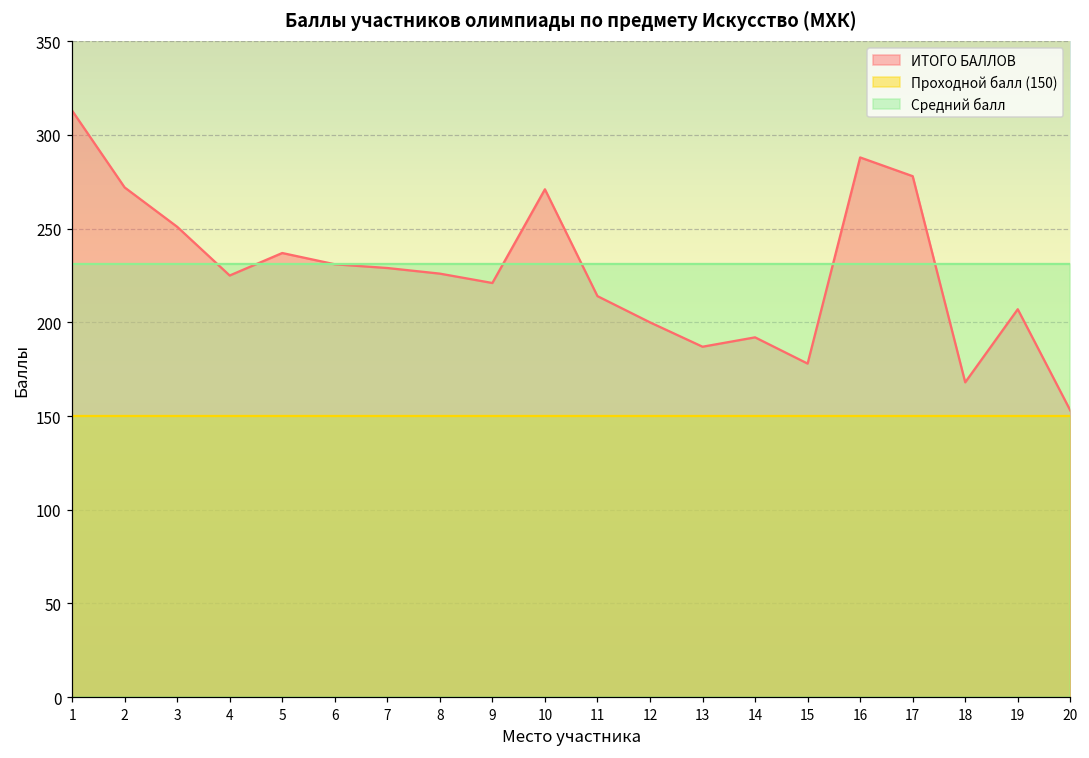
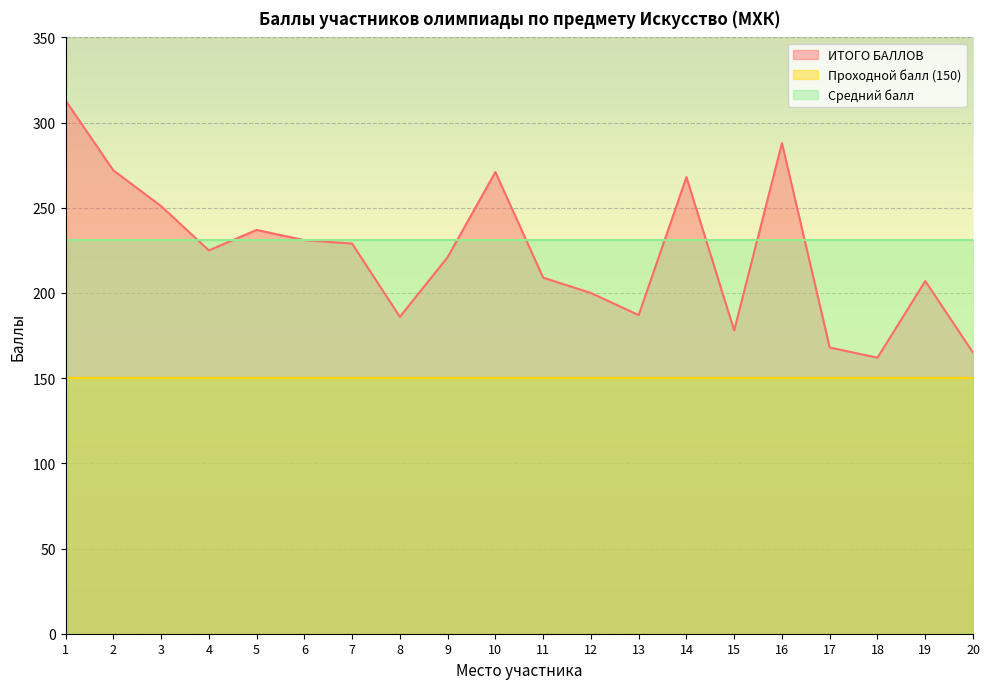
ИТОГО БАЛЛОВ, 8: 226 -> 186
ИТОГО БАЛЛОВ, 11: 214 -> 209
ИТОГО БАЛЛОВ, 14: 192 -> 268
ИТОГО БАЛЛОВ, 17: 278 -> 168
ИТОГО БАЛЛОВ, 18: 168 -> 162
ИТОГО БАЛЛОВ, 20: 153 -> 165
